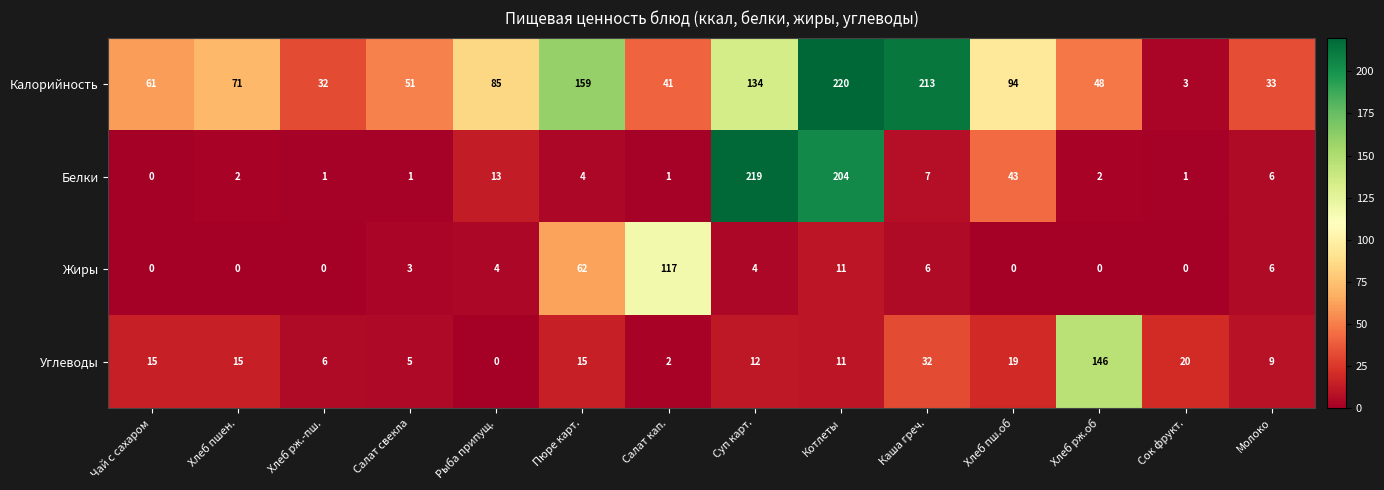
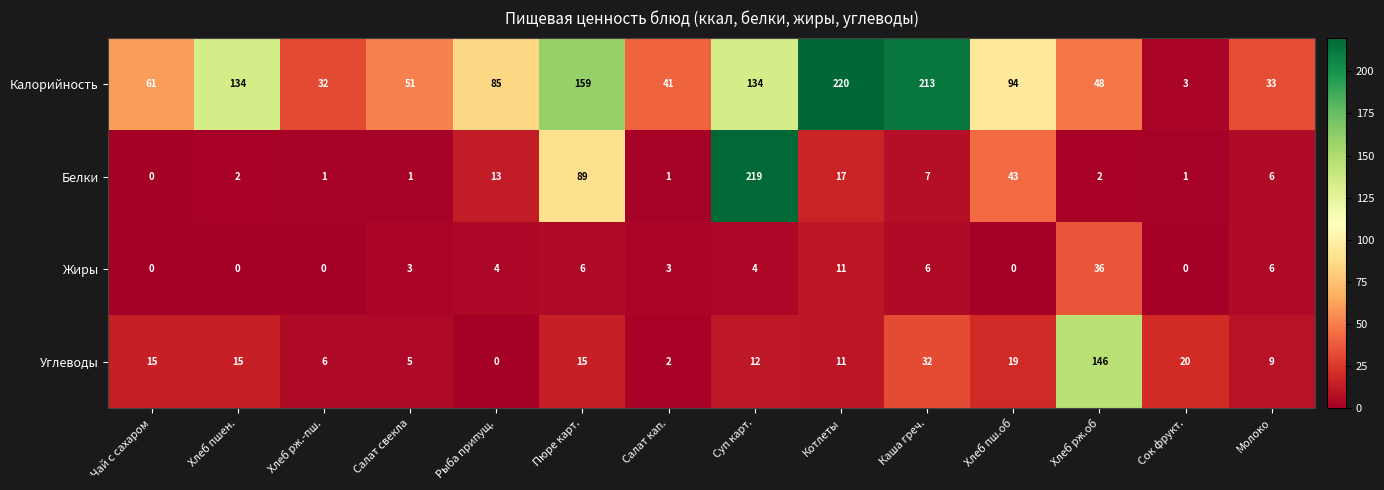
Калорийность, Хлеб пшен.: 71 -> 134
Белки, Пюре карт.: 4 -> 89
Белки, Котлеты: 204 -> 17
Жиры, Пюре карт.: 62 -> 6
Жиры, Салат кап.: 117 -> 3
Жиры, Хлеб рж.об: 0 -> 36
